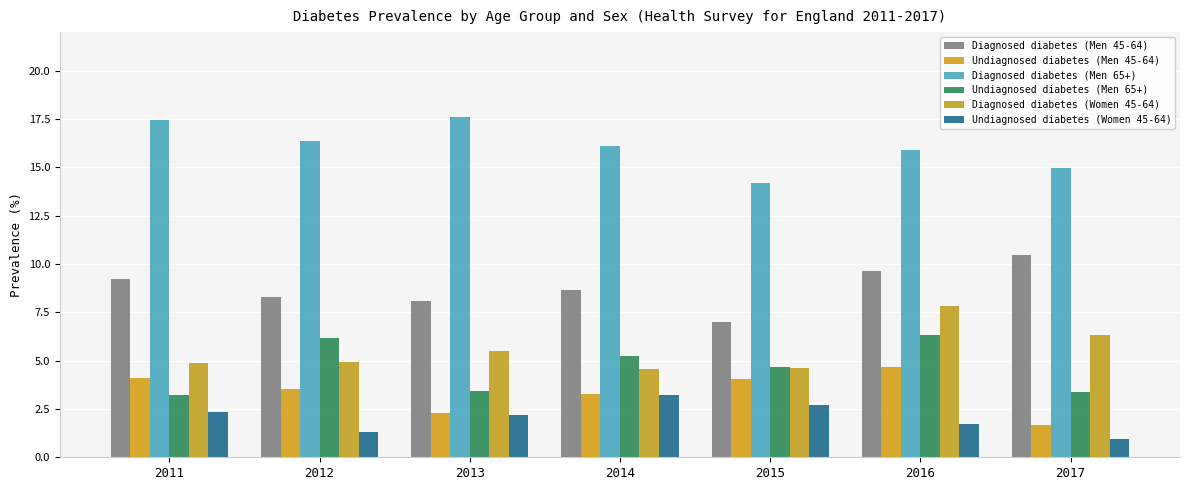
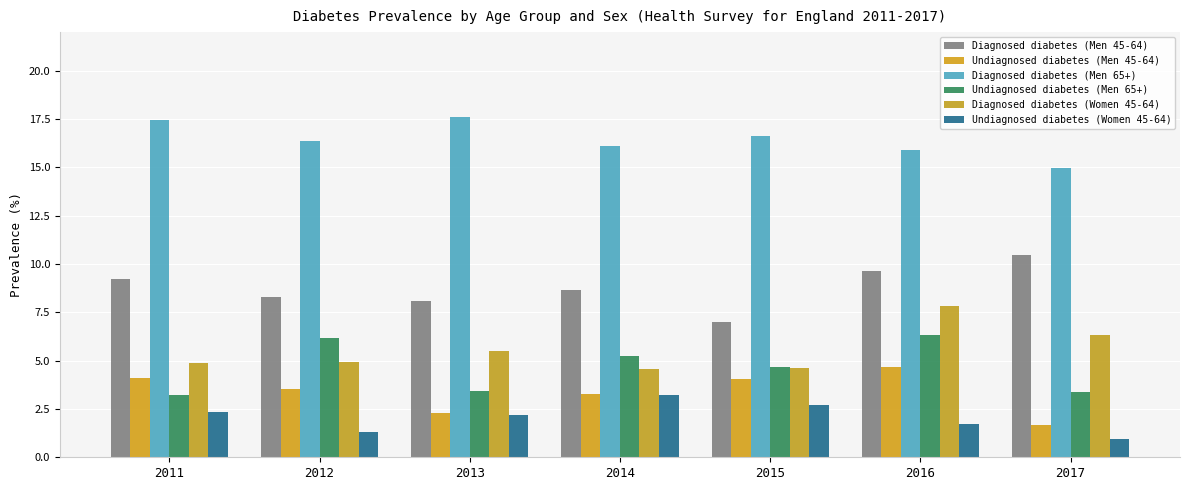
Diagnosed diabetes (Men 65+), 2015: 14.2 -> 16.6
